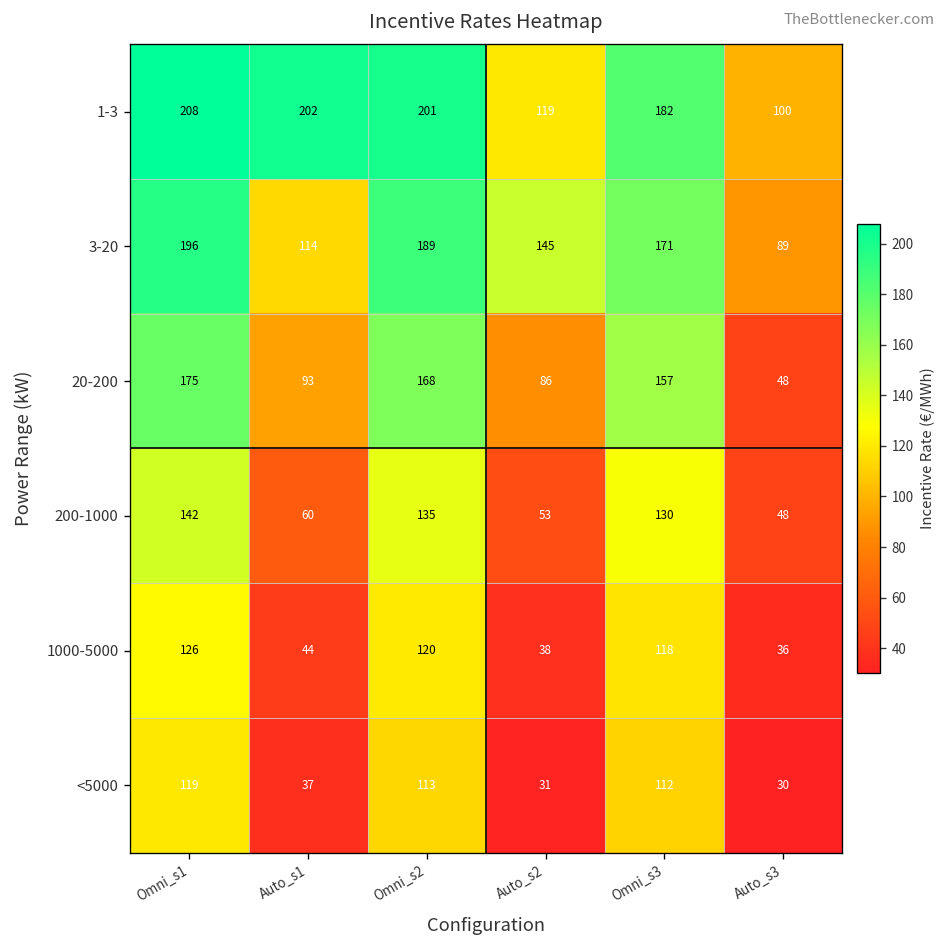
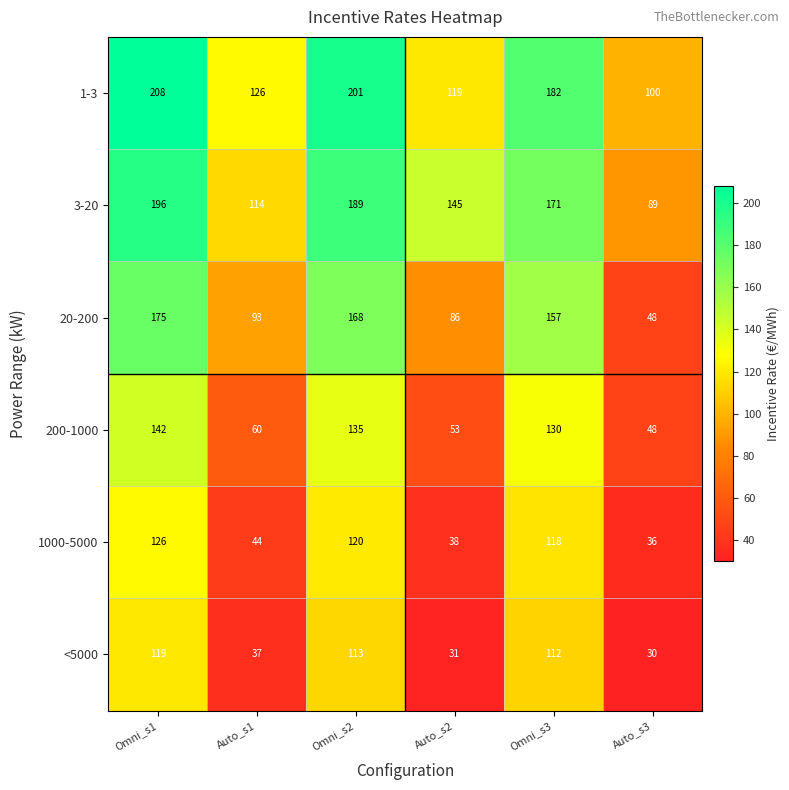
1-3, Auto_s1: 202 -> 126
